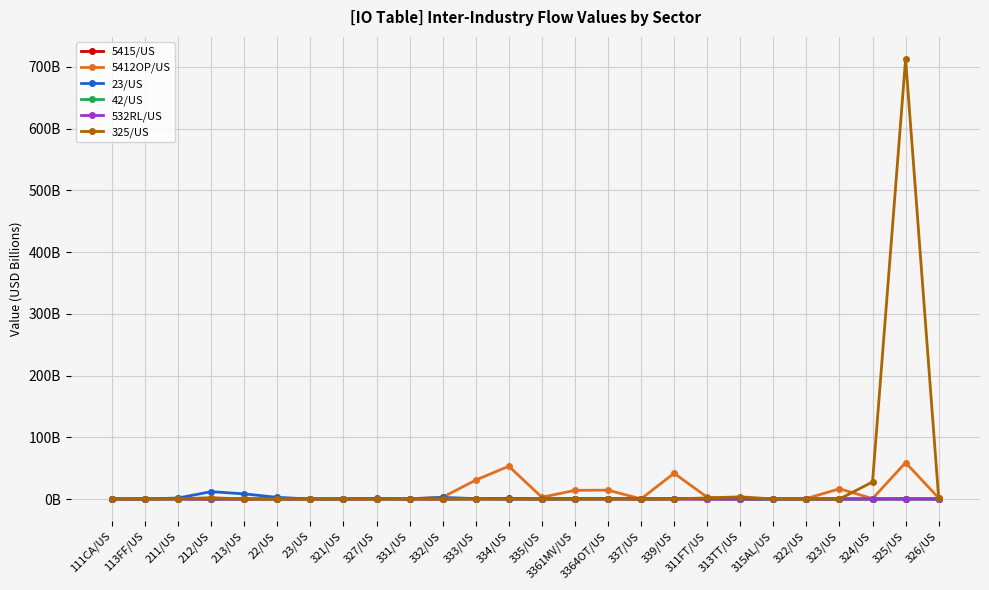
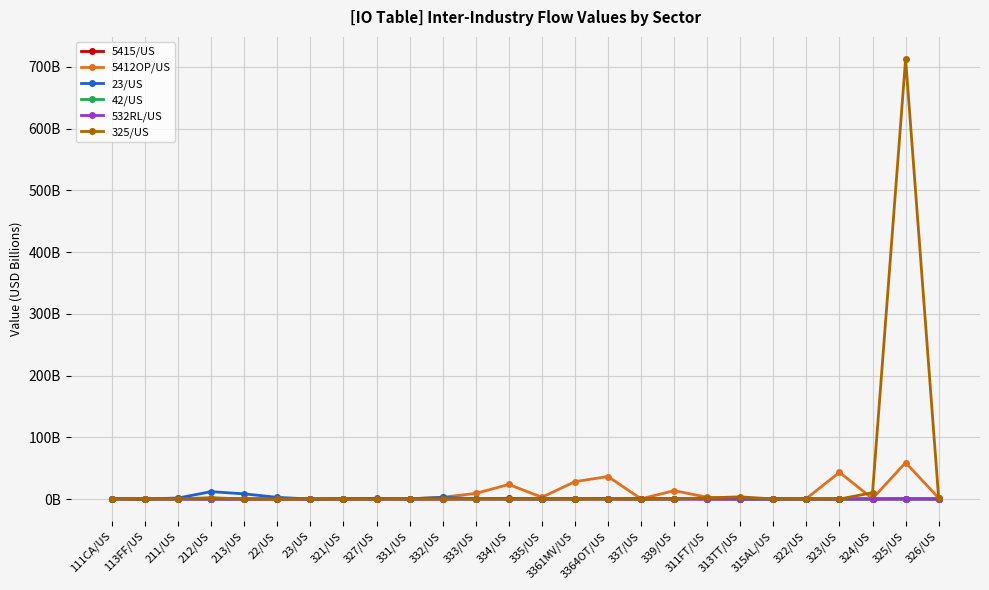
5412OP/US, 333/US: 30000000000 -> 10000000000
5412OP/US, 334/US: 50000000000 -> 20000000000
5412OP/US, 3361MV/US: 10000000000 -> 30000000000
5412OP/US, 3364OT/US: 10000000000 -> 40000000000
5412OP/US, 339/US: 40000000000 -> 10000000000
5412OP/US, 323/US: 20000000000 -> 40000000000
325/US, 324/US: 30000000000 -> 10000000000
